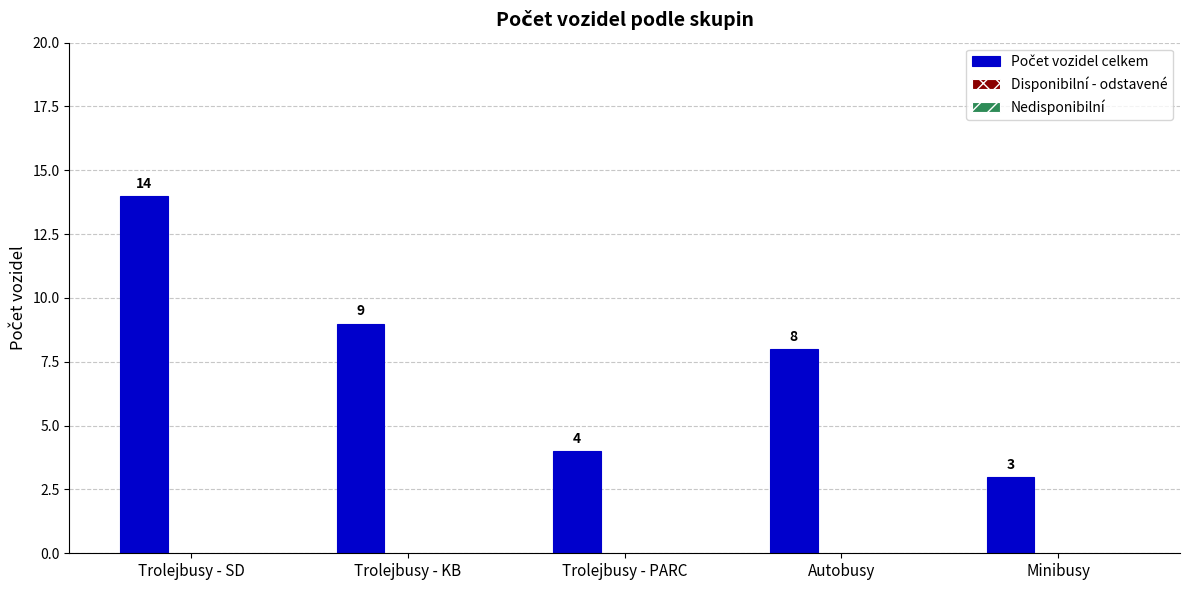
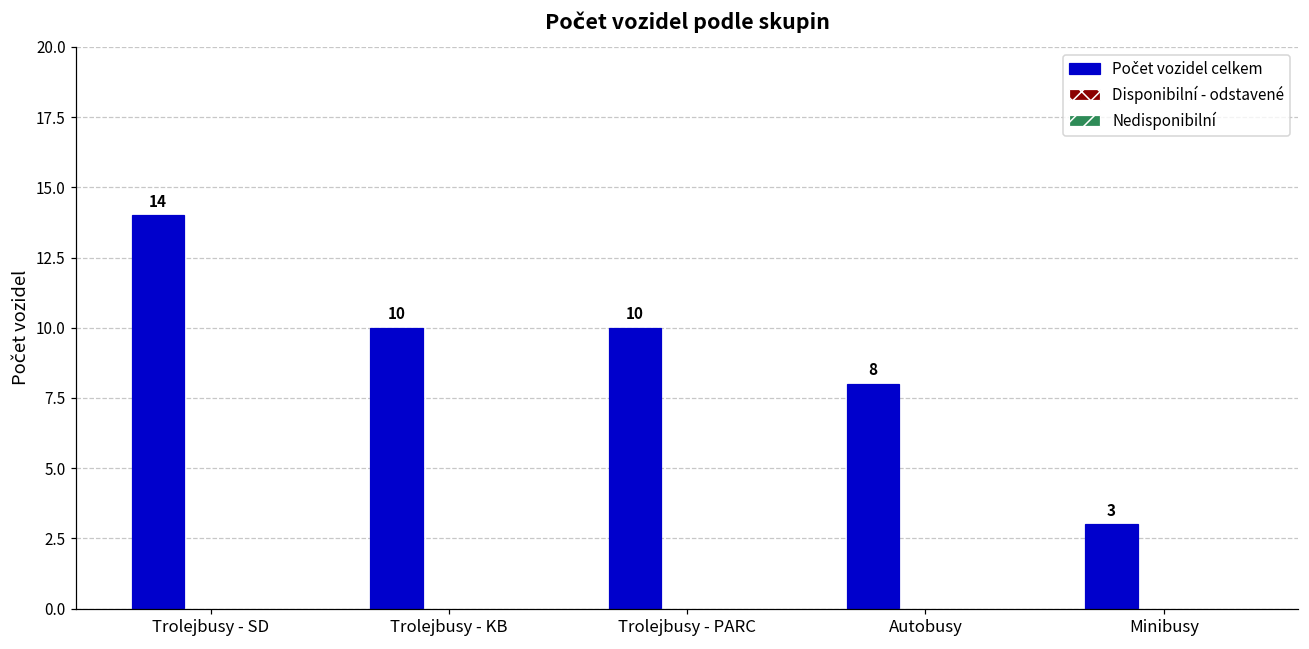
Počet vozidel celkem, Trolejbusy - KB: 9 -> 10
Počet vozidel celkem, Trolejbusy - PARC: 4 -> 10
